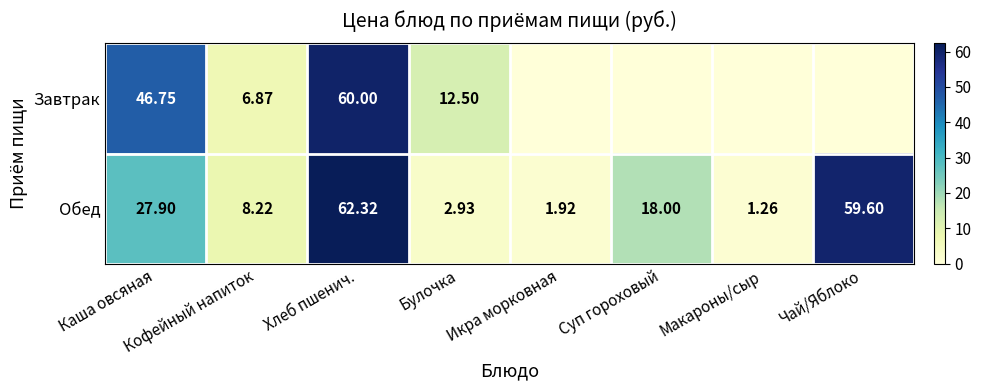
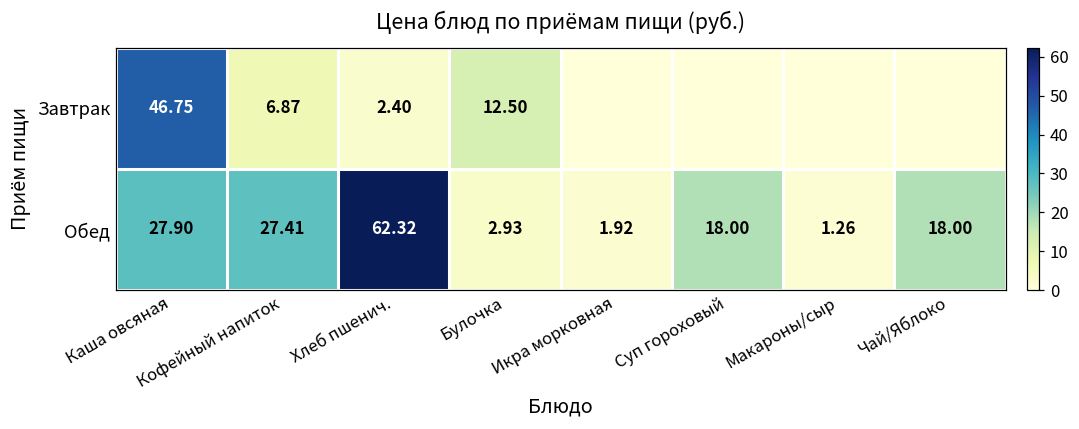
Завтрак, Хлеб пшенич.: 60.00 -> 2.40
Обед, Кофейный напиток: 8.22 -> 27.41
Обед, Чай/Яблоко: 59.60 -> 18.00
